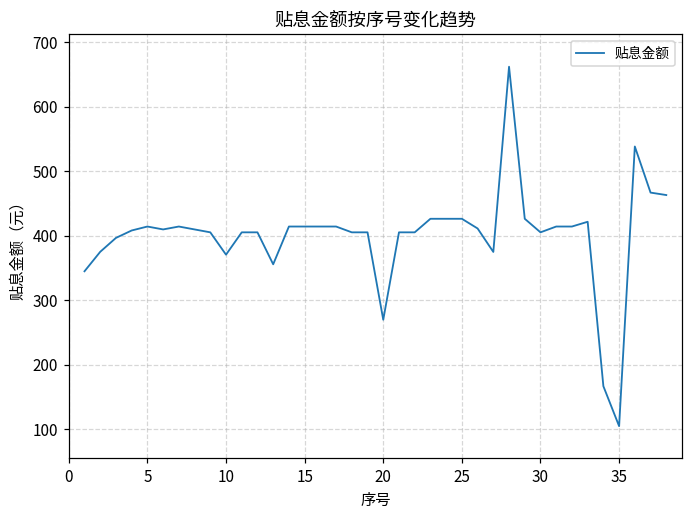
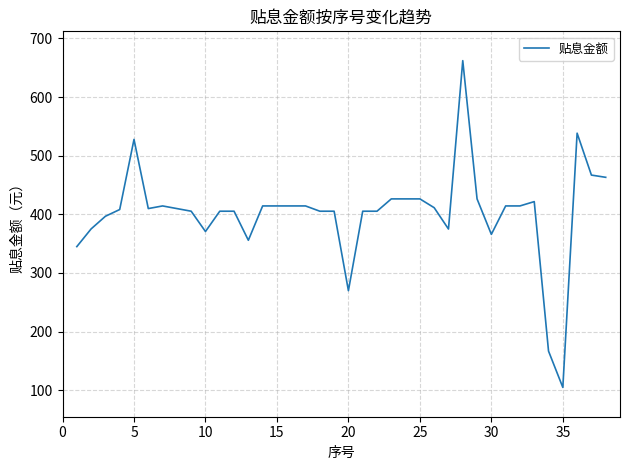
5: 410 -> 530
30: 410 -> 370
